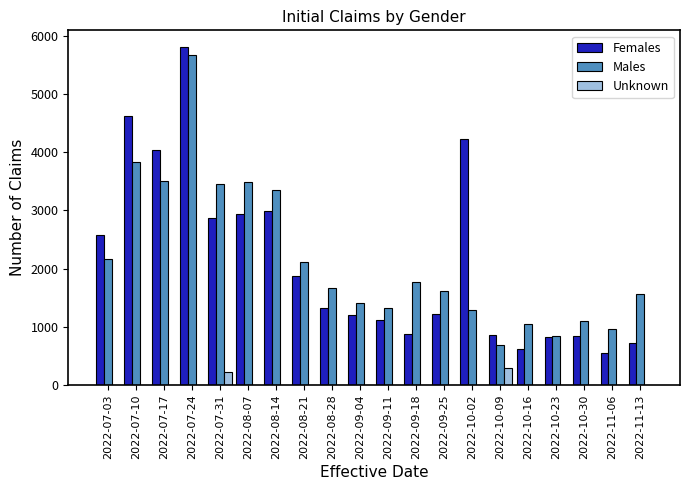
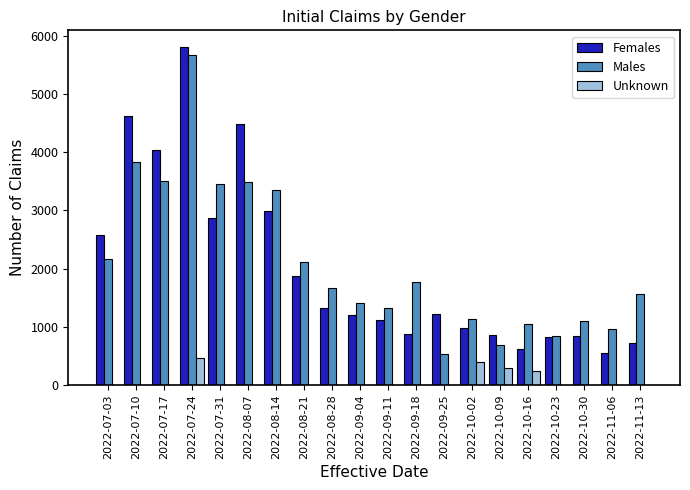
Unknown, 2022-07-24: 0 -> 500
Unknown, 2022-07-31: 200 -> 0
Females, 2022-08-07: 2900 -> 4500
Males, 2022-09-25: 1600 -> 500
Females, 2022-10-02: 4200 -> 1000
Males, 2022-10-02: 1300 -> 1100
Unknown, 2022-10-02: 0 -> 400
Unknown, 2022-10-16: 0 -> 200
